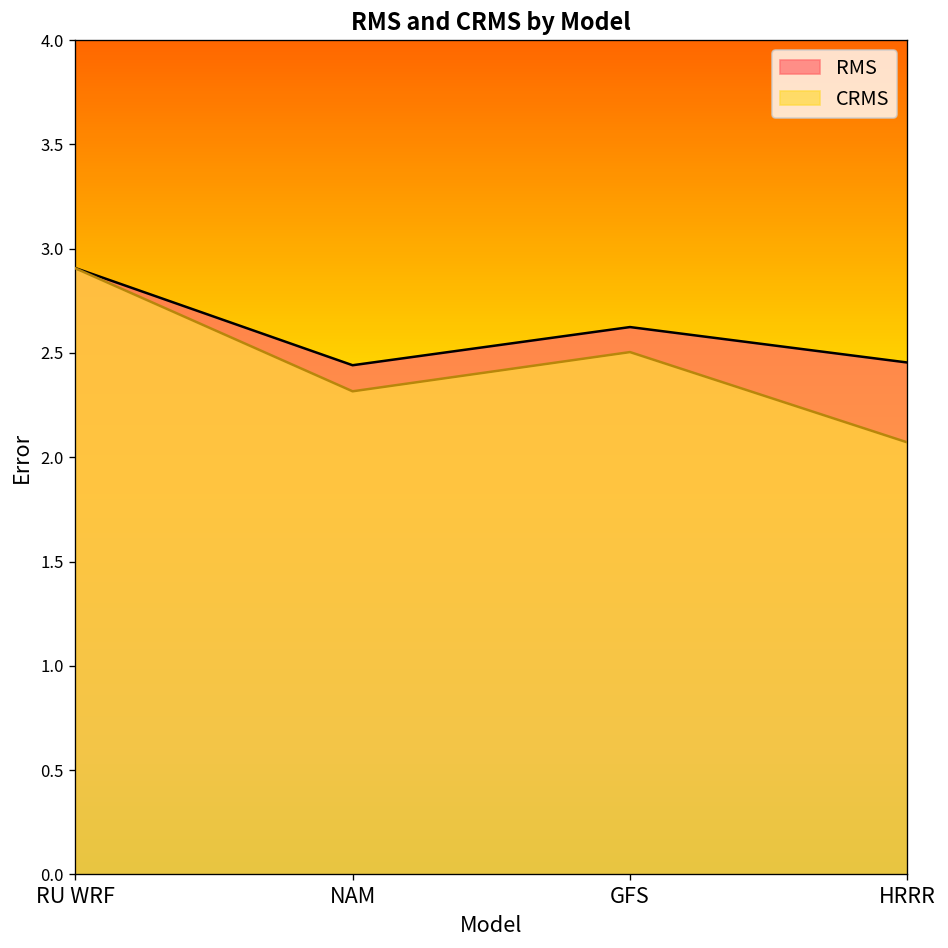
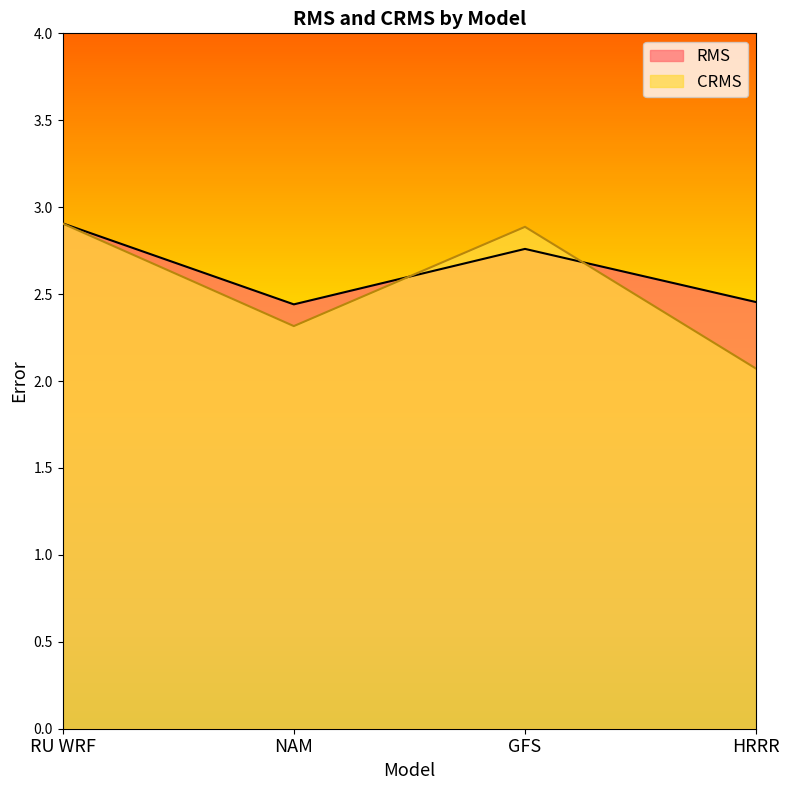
RMS, GFS: 2.62 -> 2.76
CRMS, GFS: 2.50 -> 2.89
